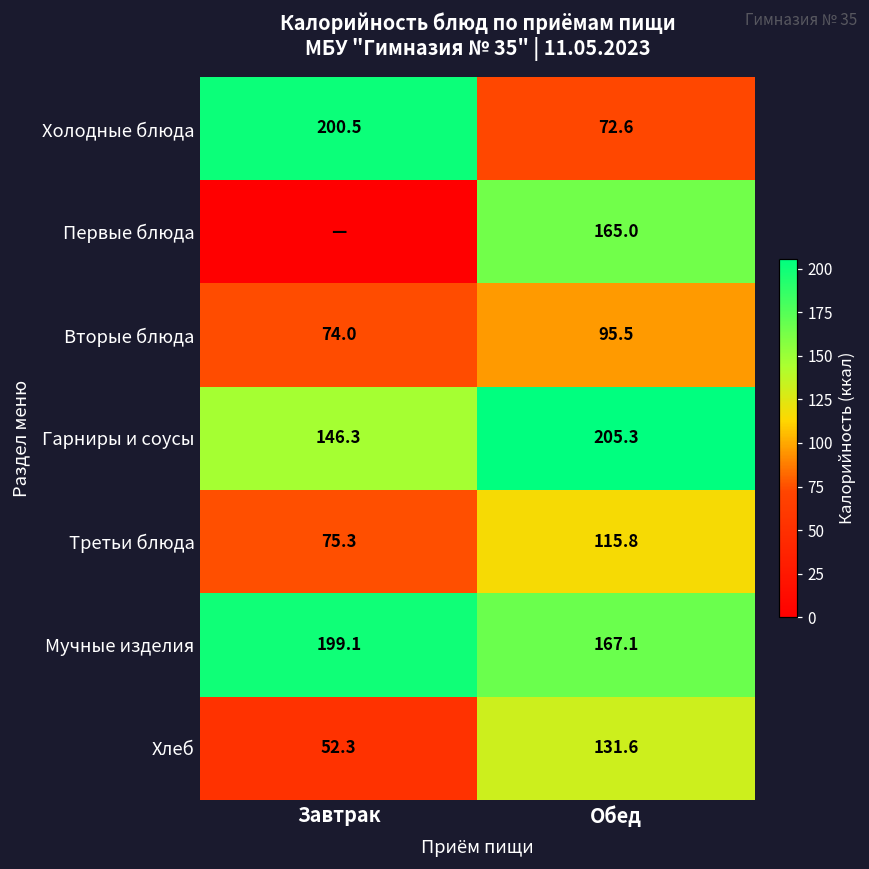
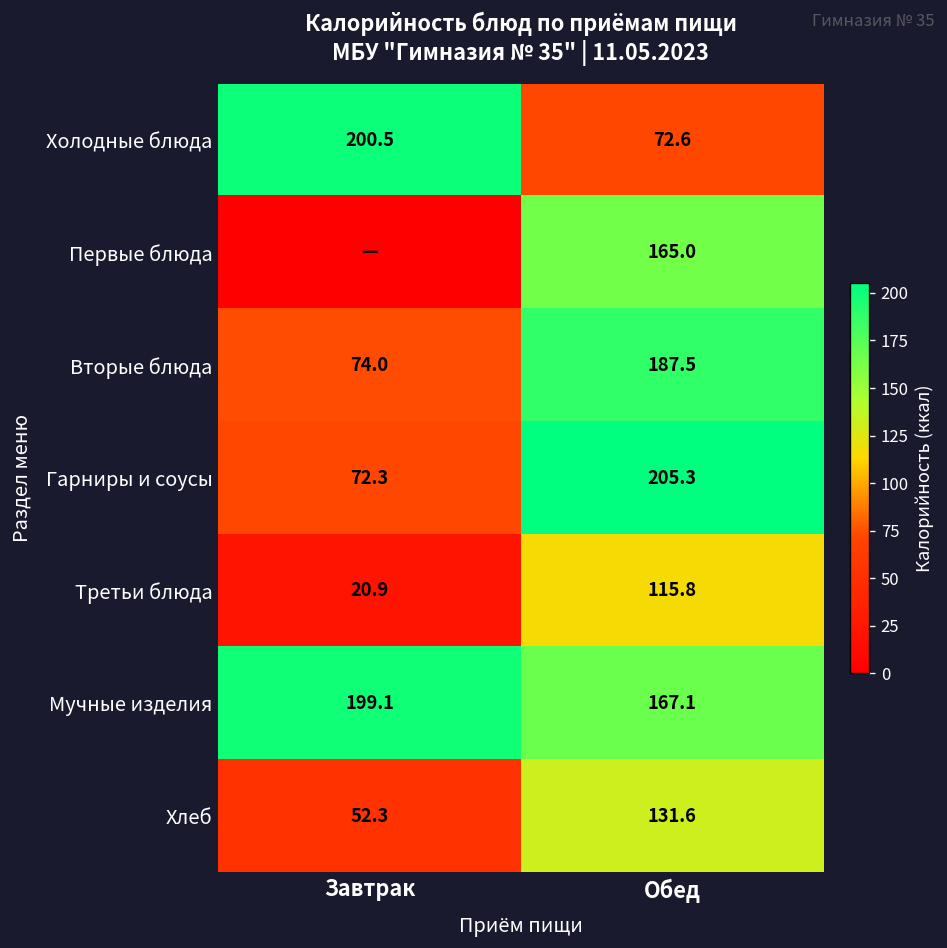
Вторые блюда, Обед: 95.5 -> 187.5
Гарниры и соусы, Завтрак: 146.3 -> 72.3
Третьи блюда, Завтрак: 75.3 -> 20.9
